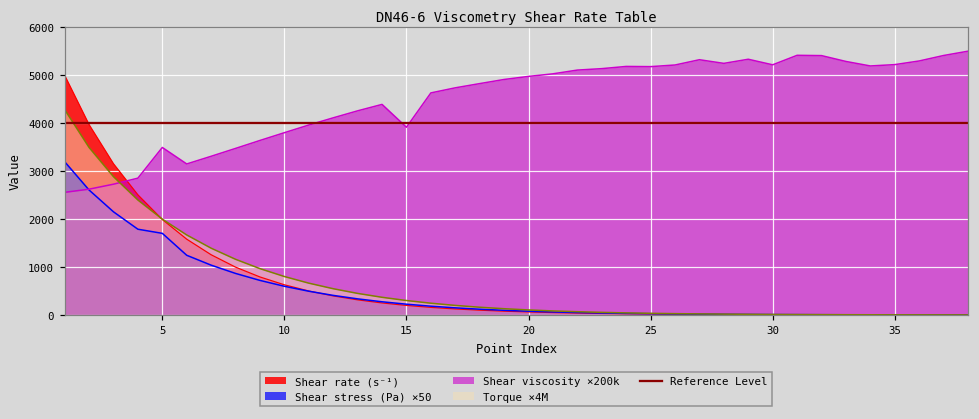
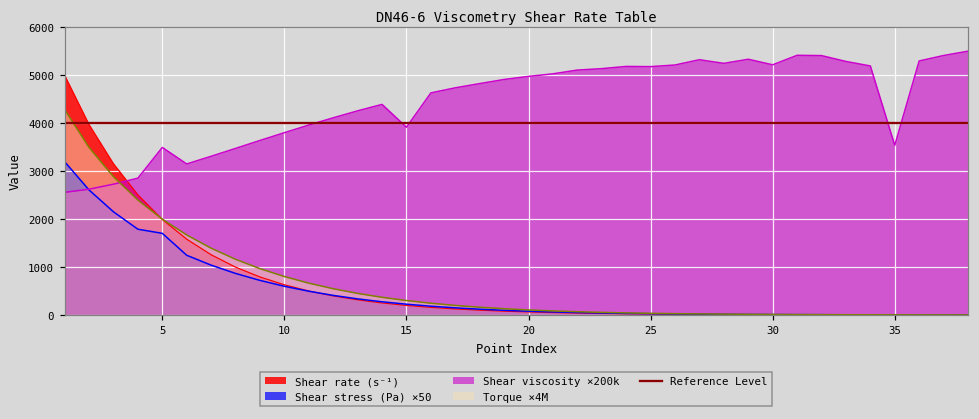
Shear viscosity ×200k, 35: 5200 -> 3500
